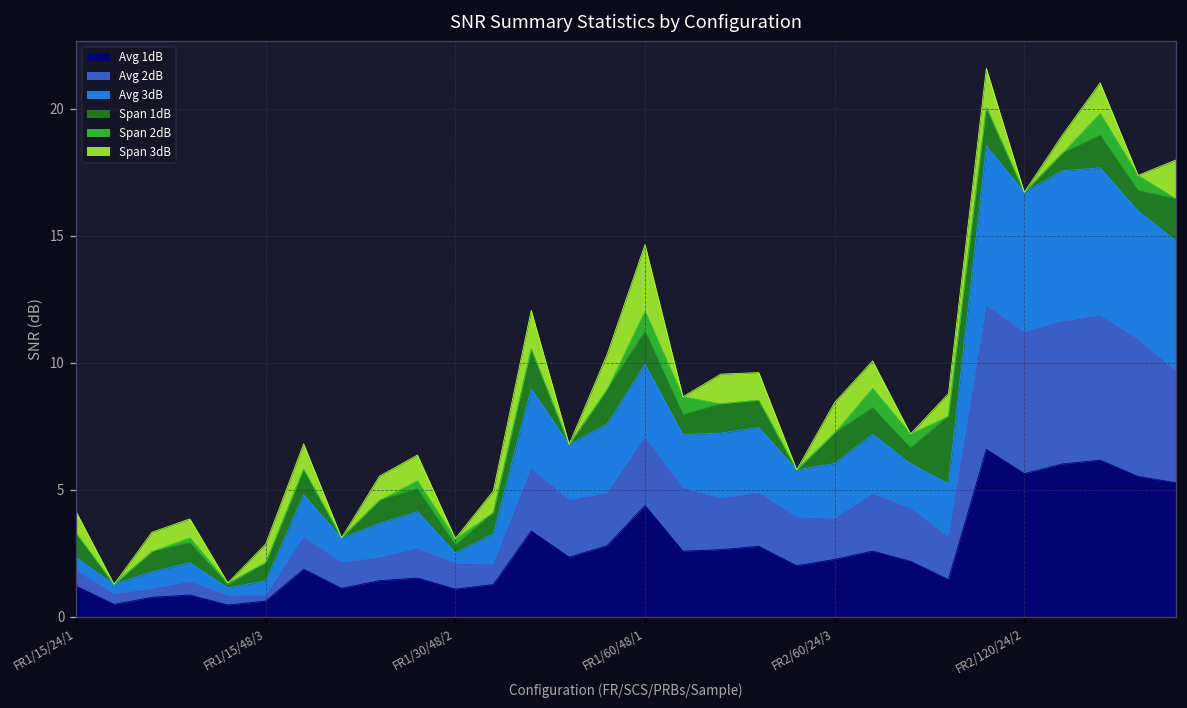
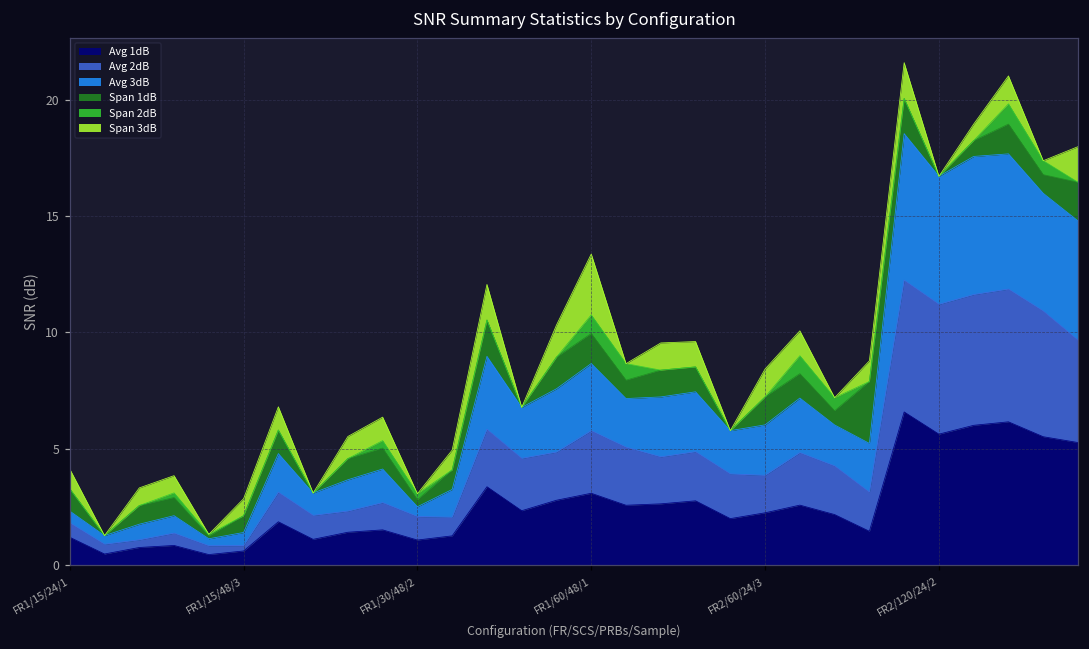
Avg 1dB, FR1/60/48/1: 4.4 -> 3.1
